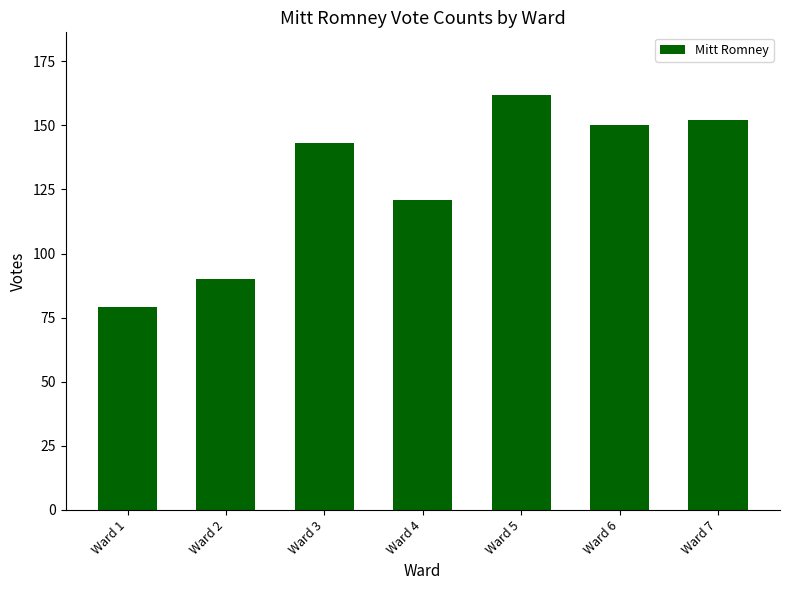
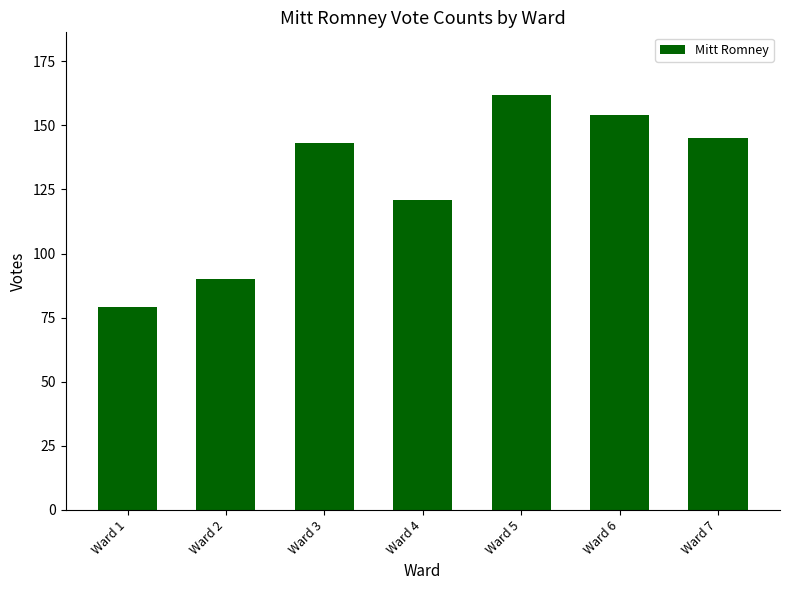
Ward 6: 150 -> 154
Ward 7: 152 -> 145
